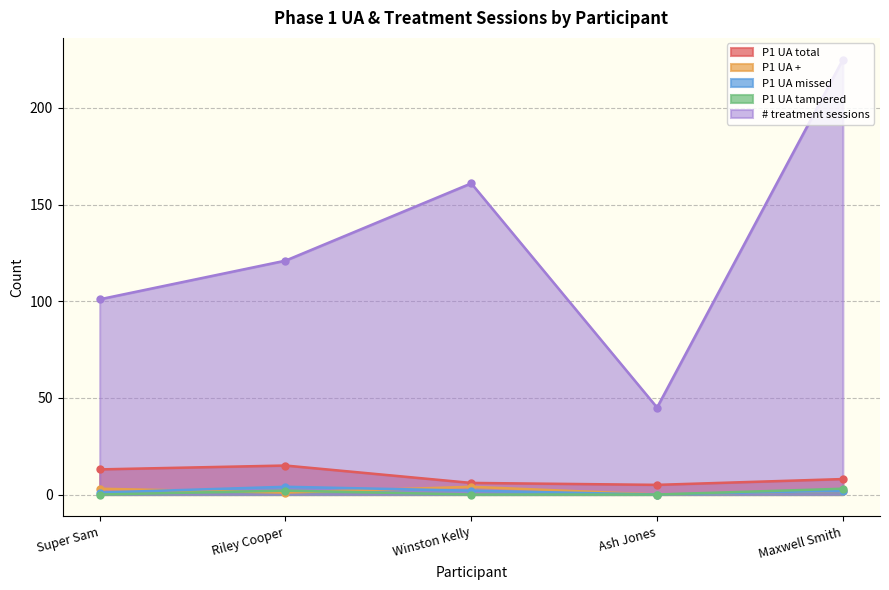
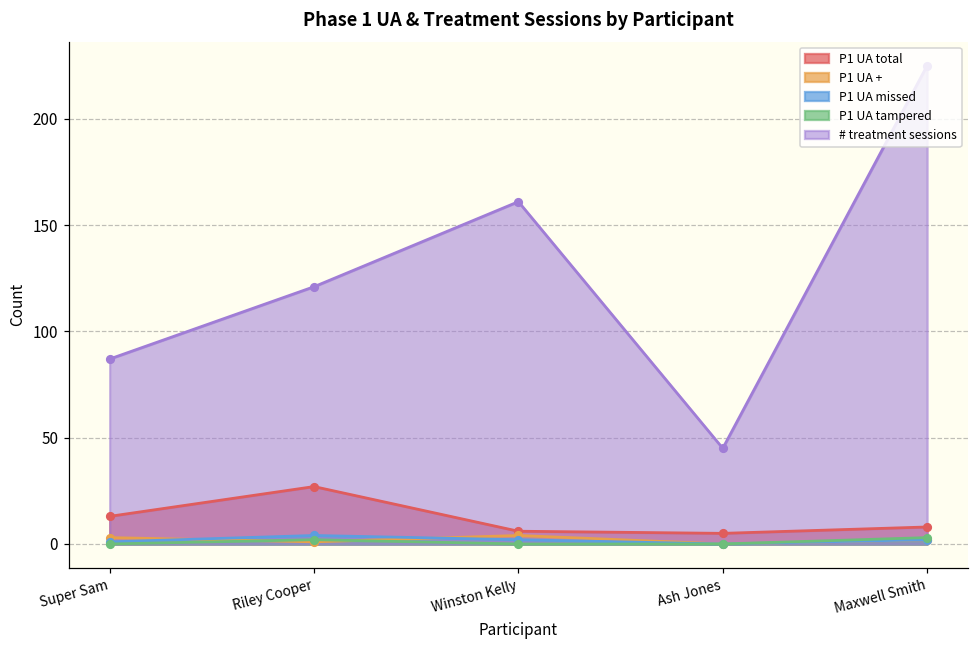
# treatment sessions, Super Sam: 101 -> 87
P1 UA total, Riley Cooper: 15 -> 27
